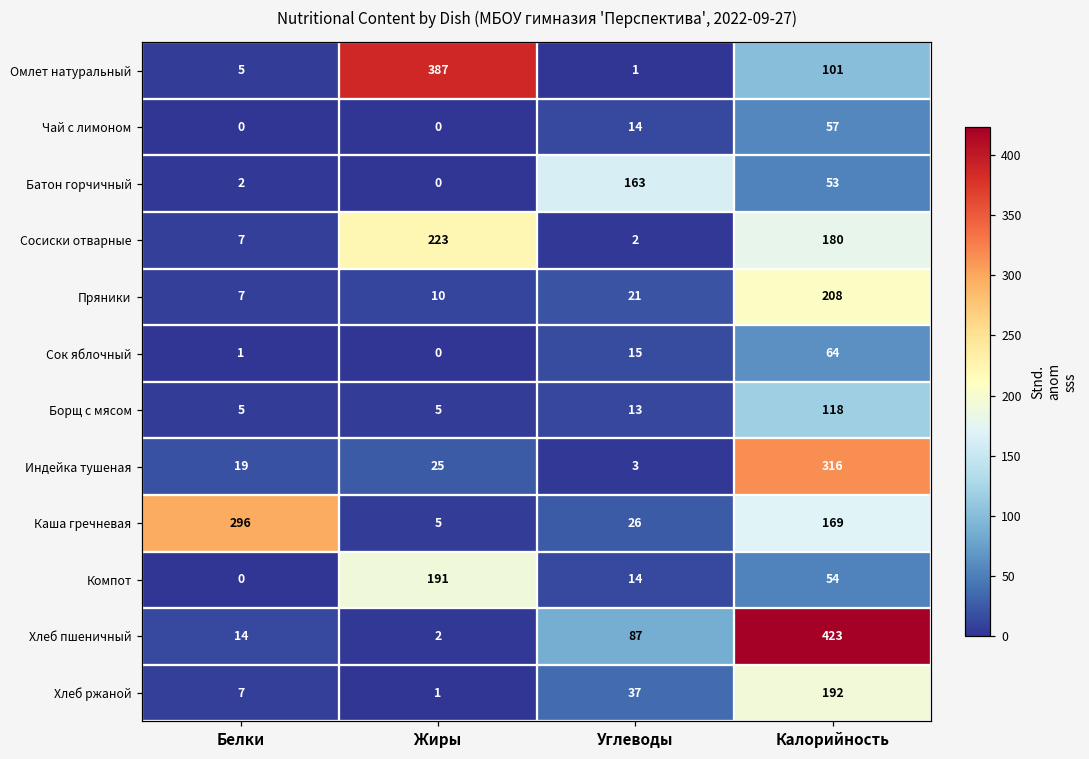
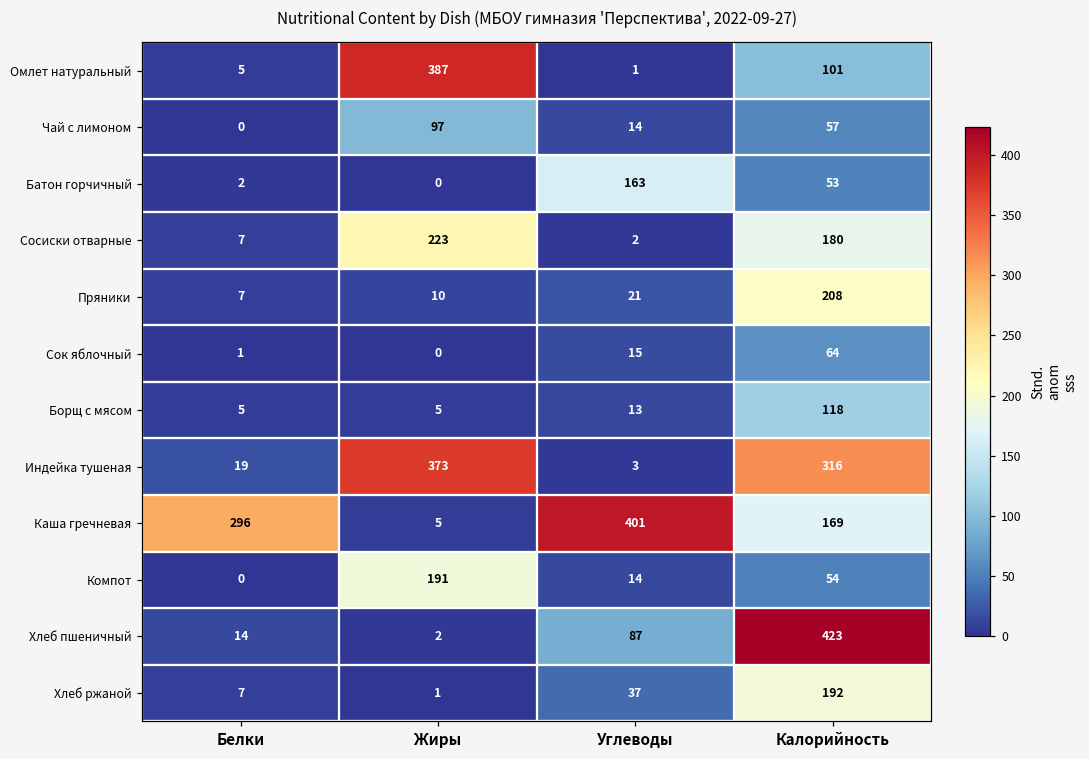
Чай с лимоном, Жиры: 0 -> 97
Индейка тушеная, Жиры: 25 -> 373
Каша гречневая, Углеводы: 26 -> 401
